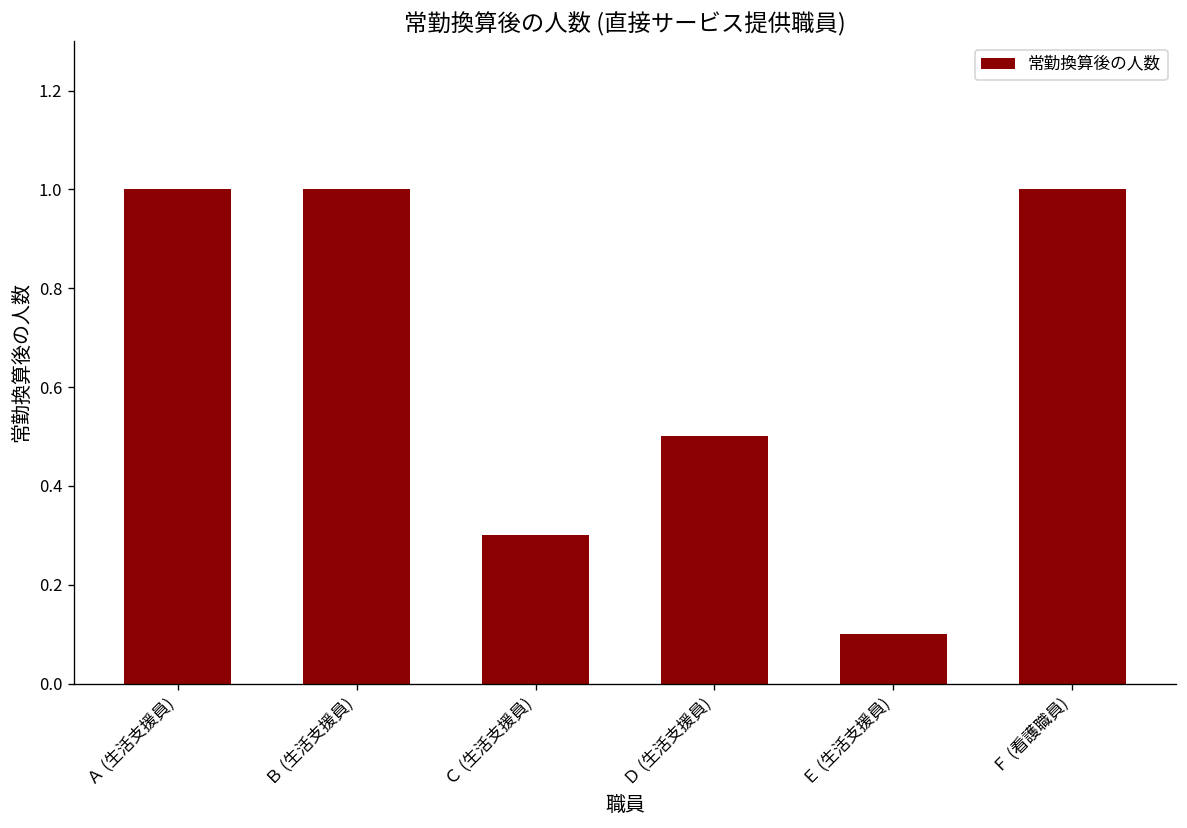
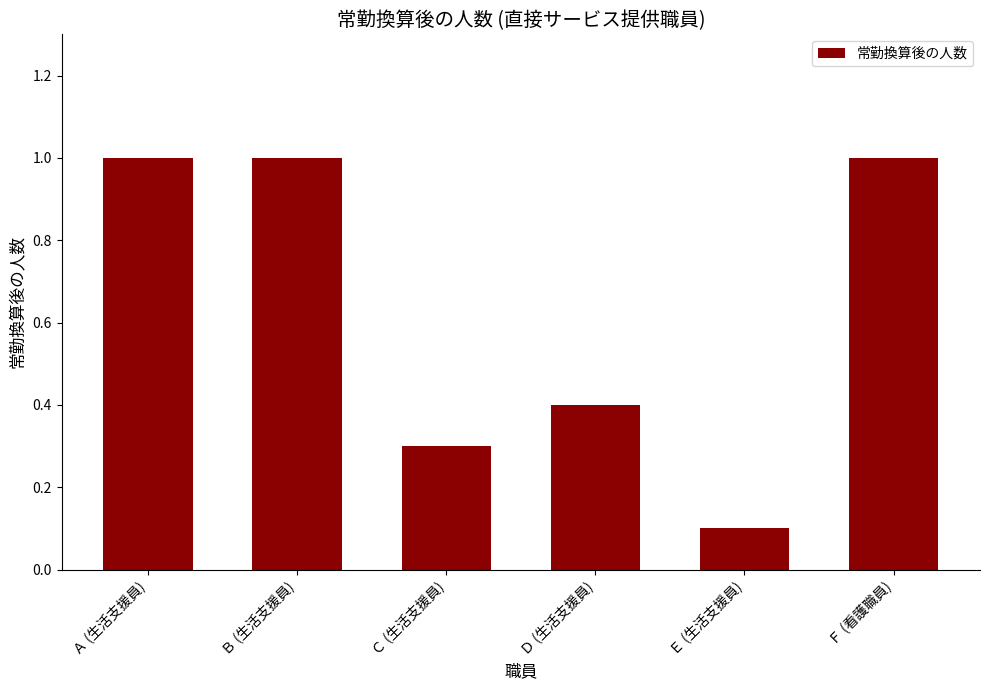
Ｄ (生活支援員): 0.5 -> 0.4
